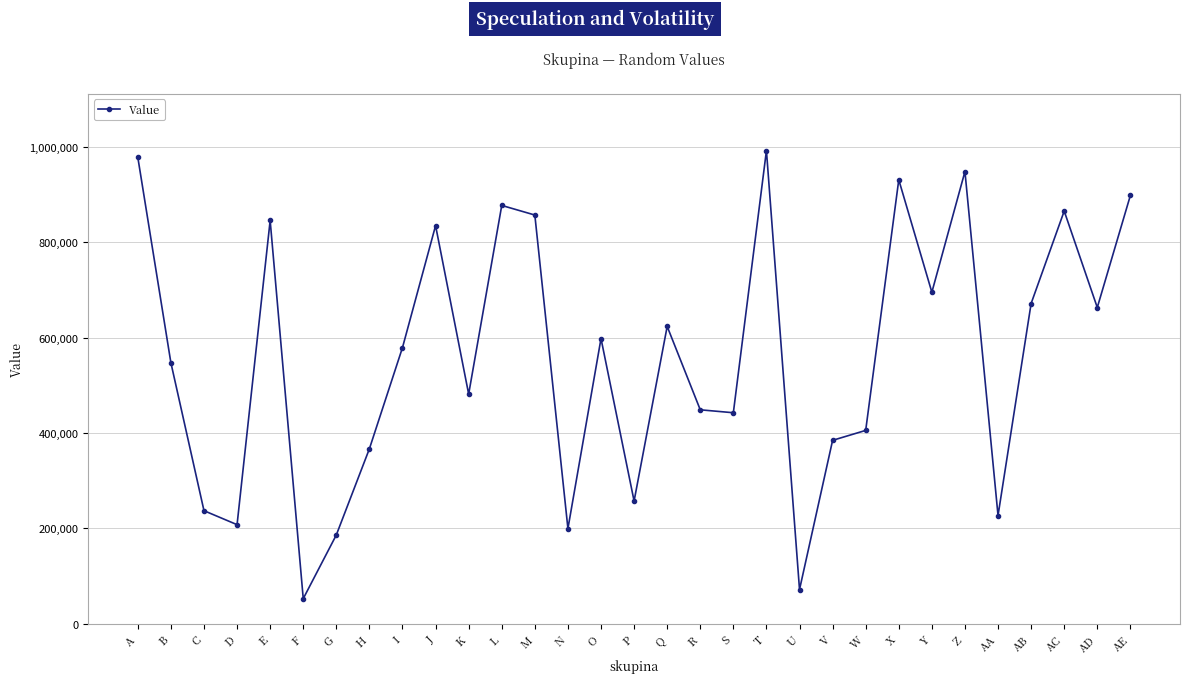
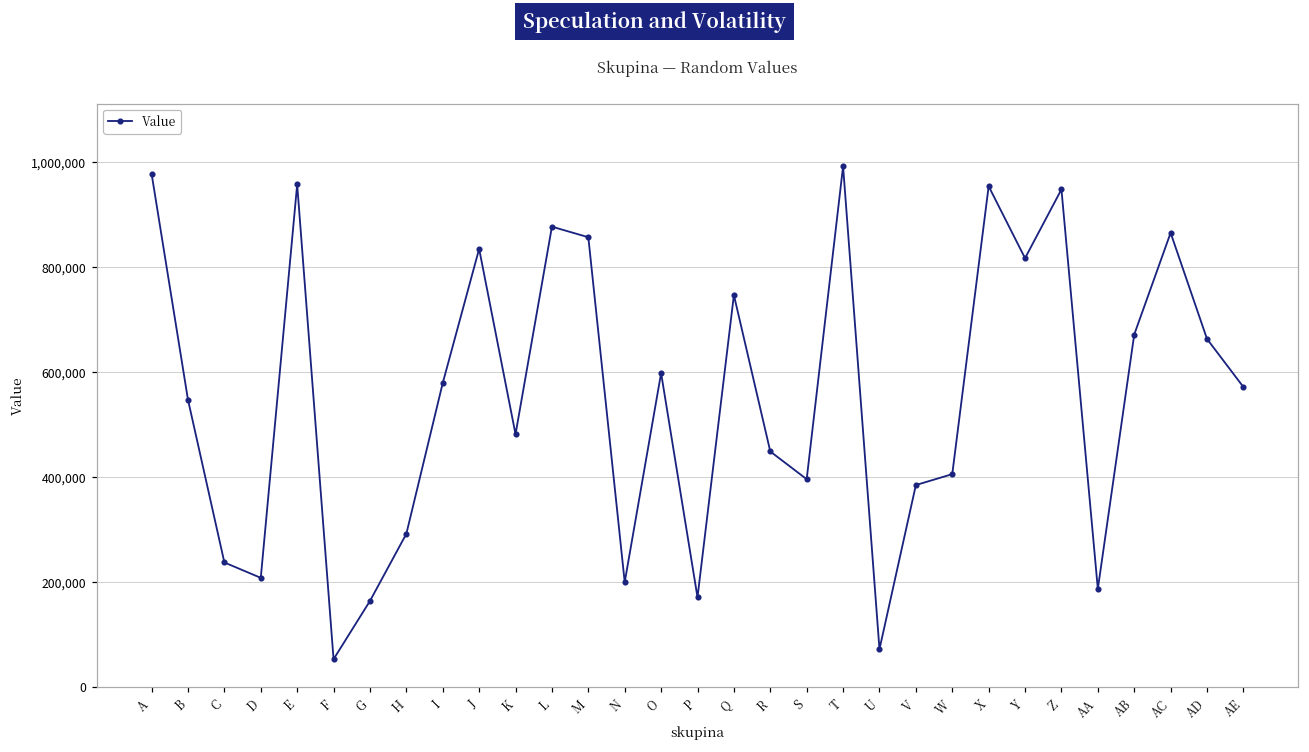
E: 850,000 -> 960,000
G: 190,000 -> 160,000
H: 370,000 -> 290,000
P: 260,000 -> 170,000
Q: 620,000 -> 750,000
S: 440,000 -> 400,000
X: 930,000 -> 950,000
Y: 700,000 -> 820,000
AA: 230,000 -> 190,000
AE: 900,000 -> 570,000
